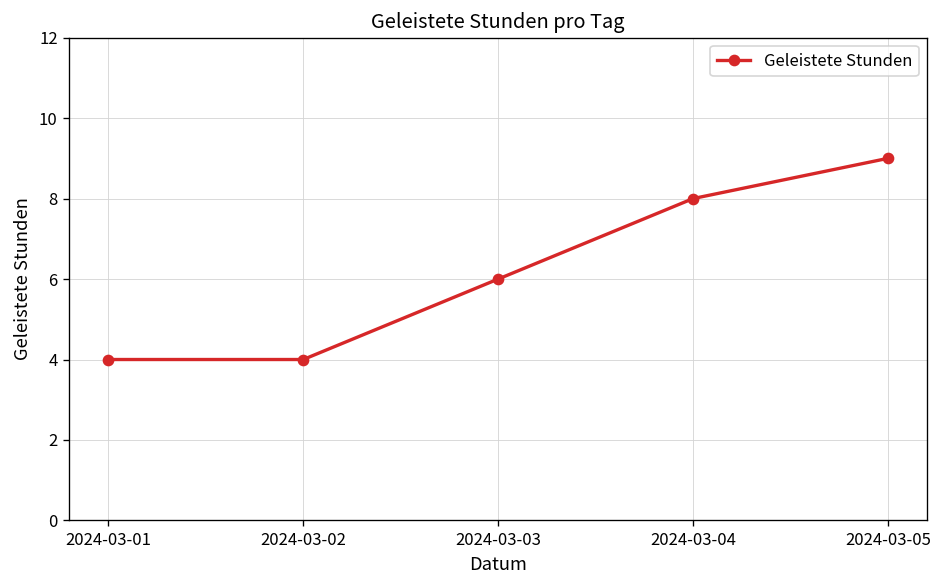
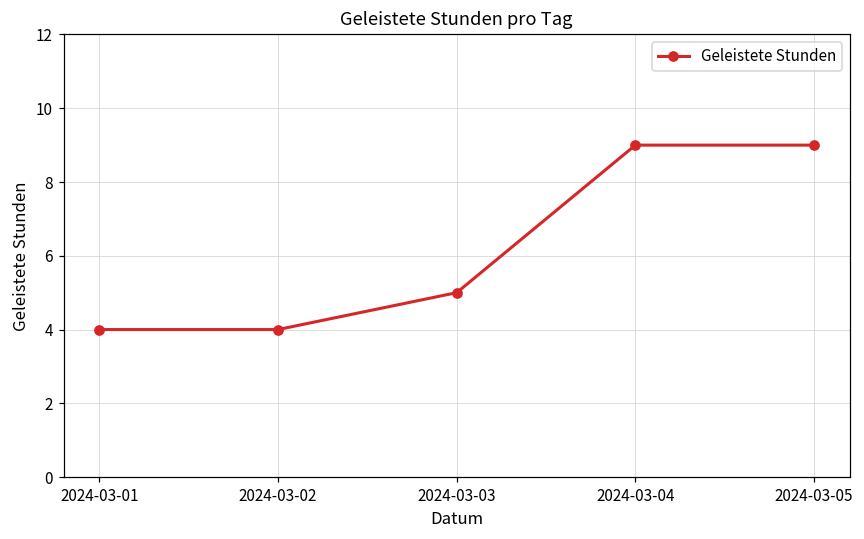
2024-03-03: 6 -> 5
2024-03-04: 8 -> 9
